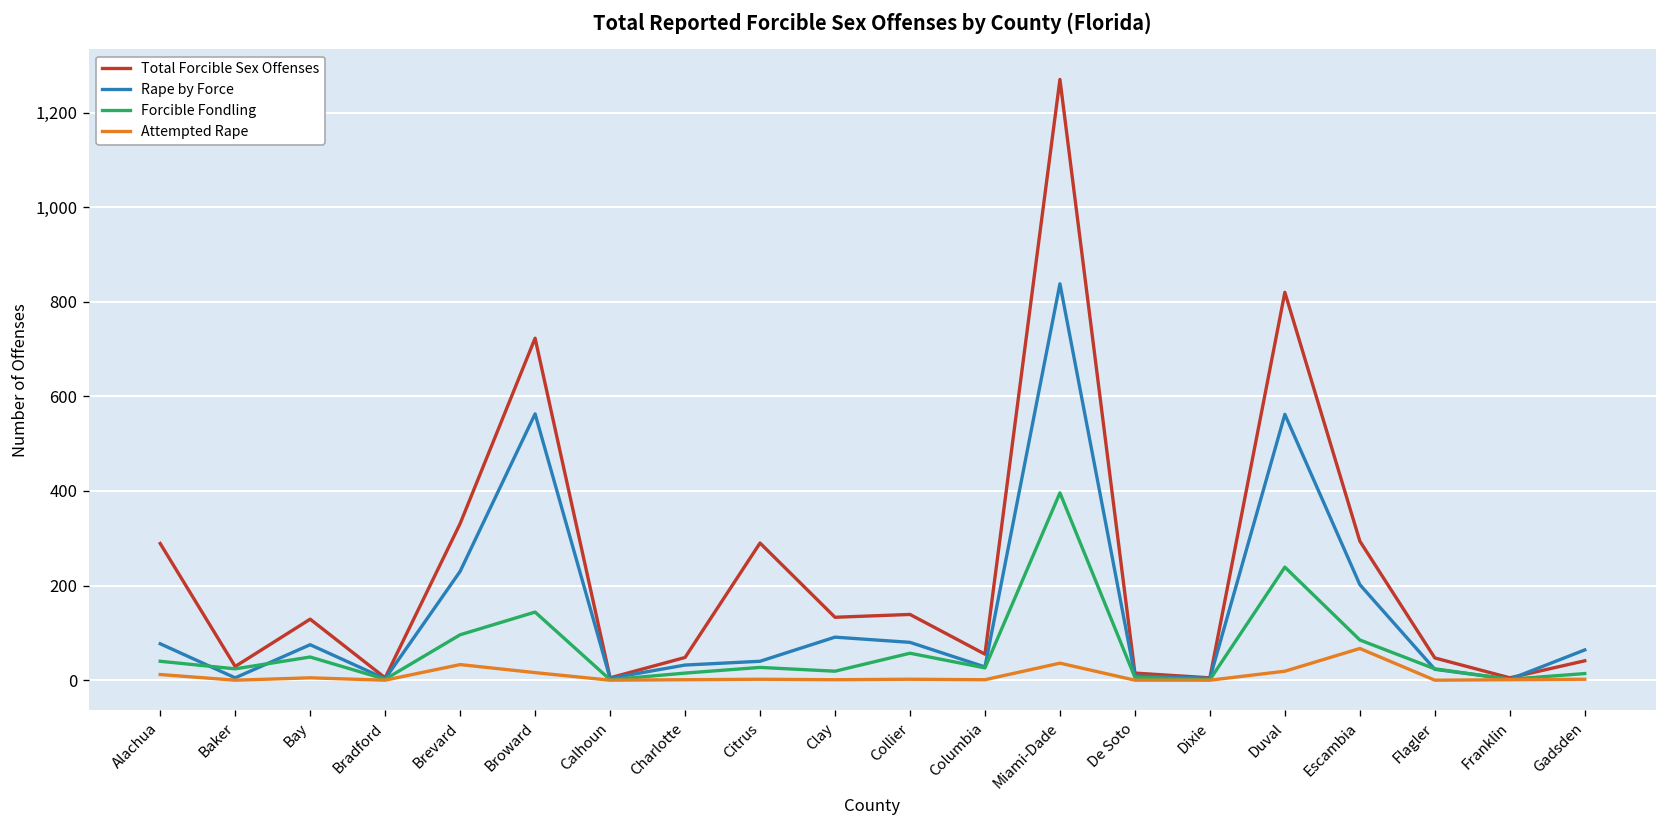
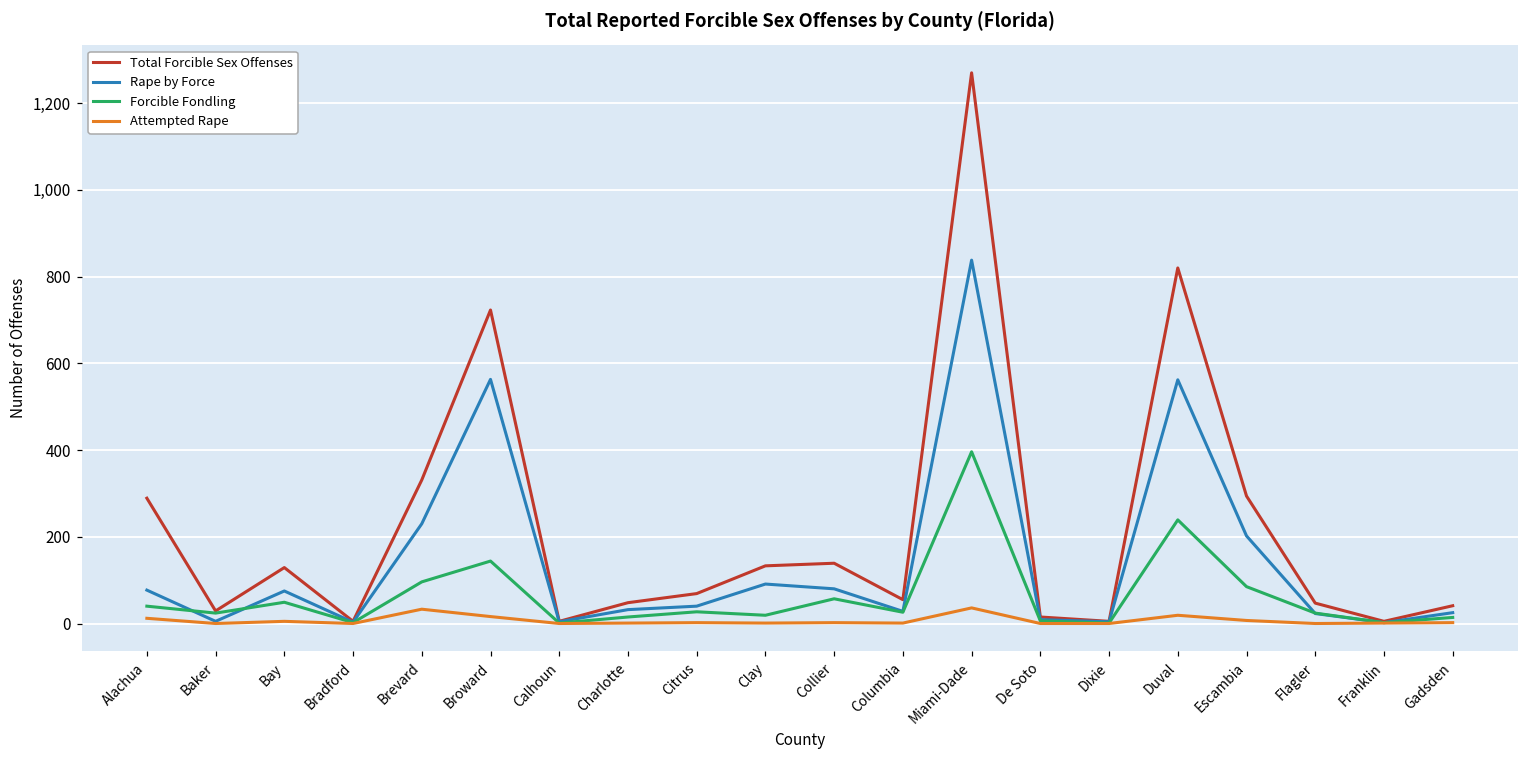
Total Forcible Sex Offenses, Citrus: 290 -> 70
Attempted Rape, Escambia: 70 -> 10
Rape by Force, Gadsden: 60 -> 30
